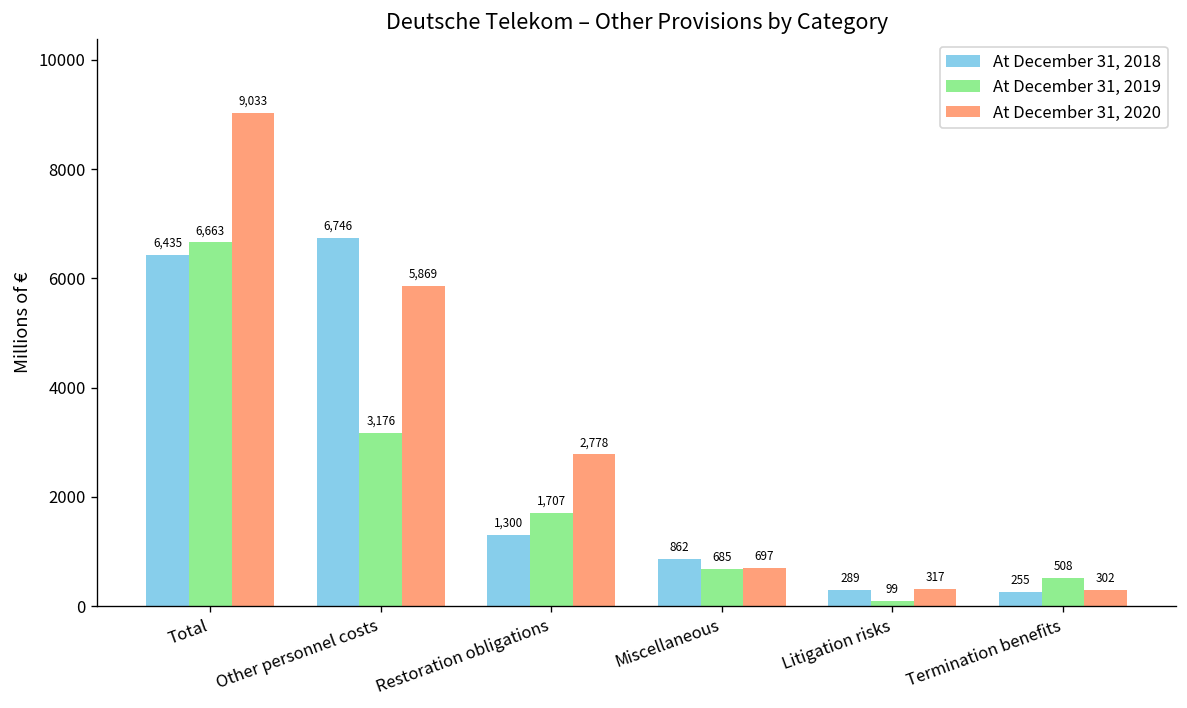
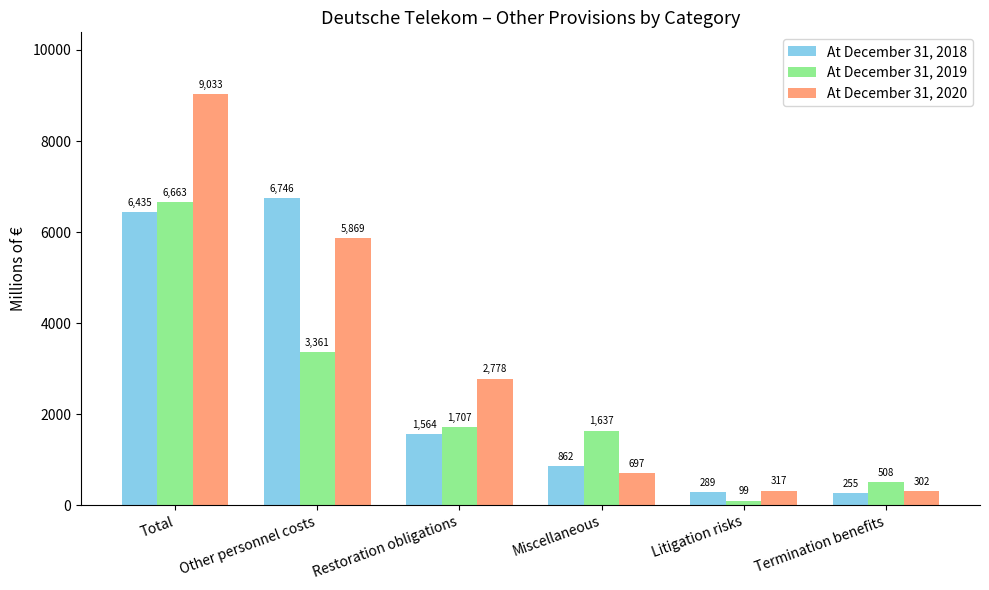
At December 31, 2019, Other personnel costs: 3,176 -> 3,361
At December 31, 2018, Restoration obligations: 1,300 -> 1,564
At December 31, 2019, Miscellaneous: 685 -> 1,637
